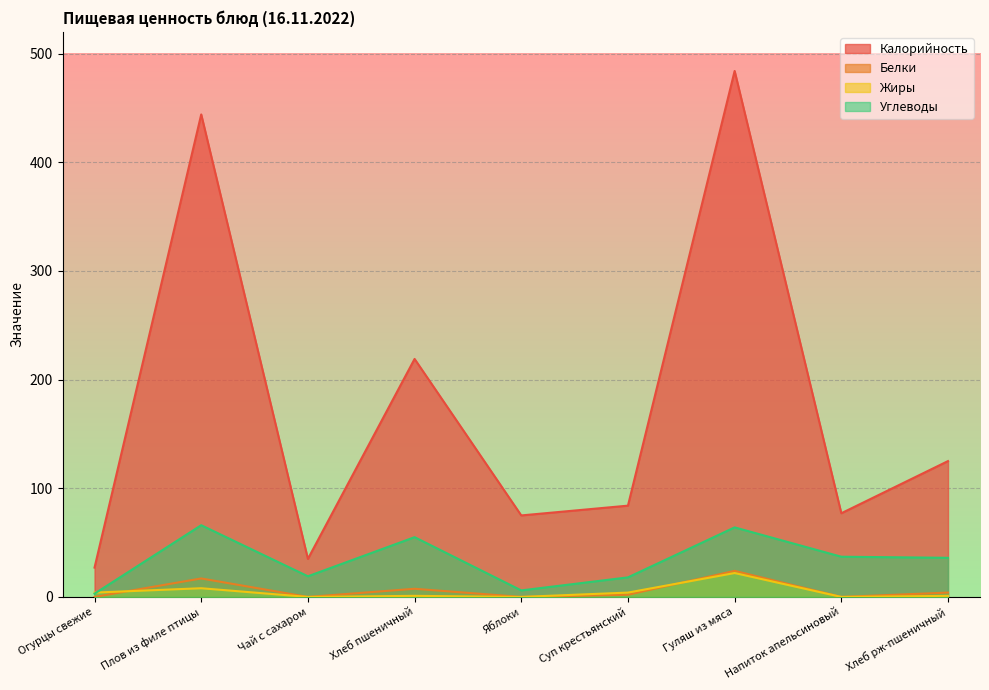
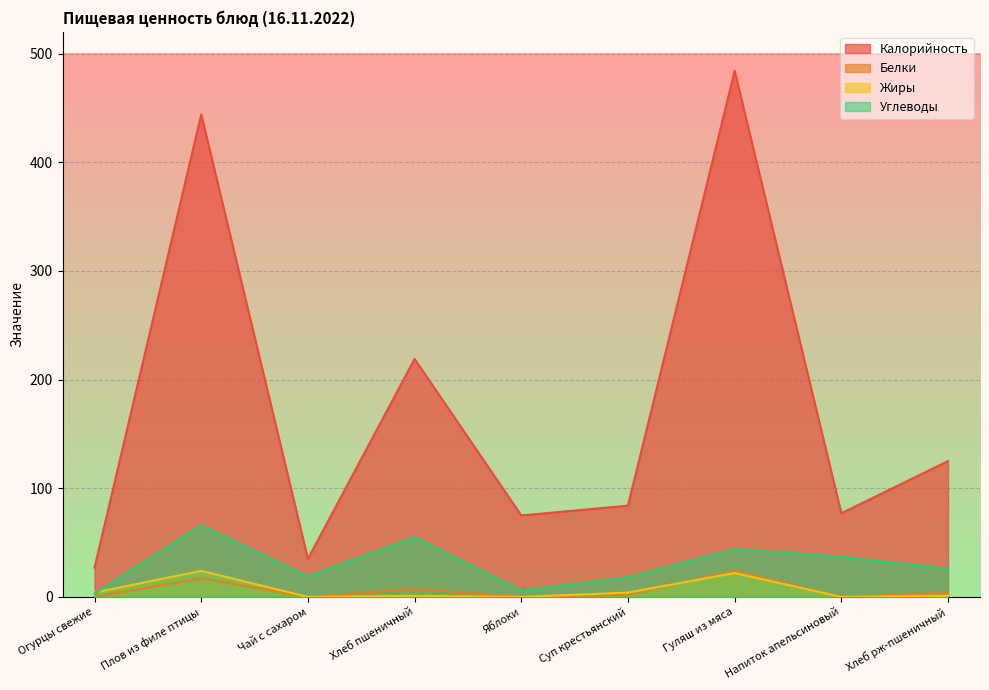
Жиры, Плов из филе птицы: 8 -> 24
Углеводы, Гуляш из мяса: 64 -> 44
Углеводы, Хлеб рж-пшеничный: 36 -> 26
